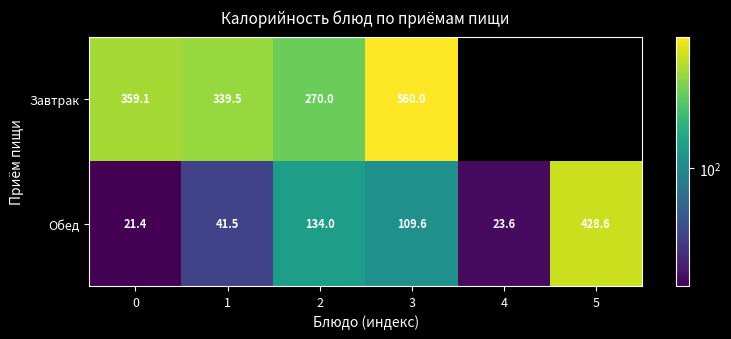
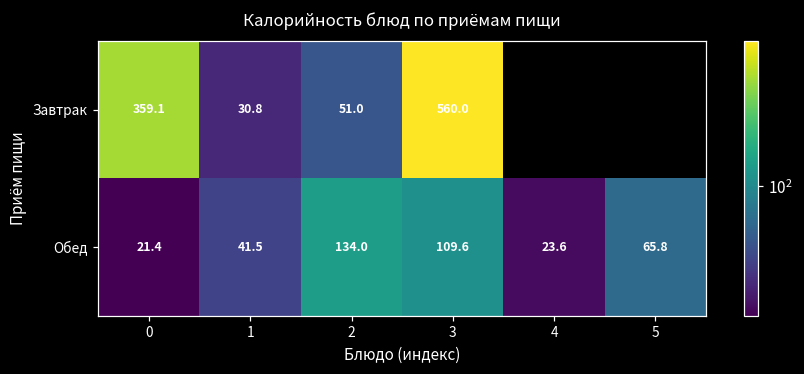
Завтрак, 1: 339.5 -> 30.8
Завтрак, 2: 270.0 -> 51.0
Обед, 5: 428.6 -> 65.8
